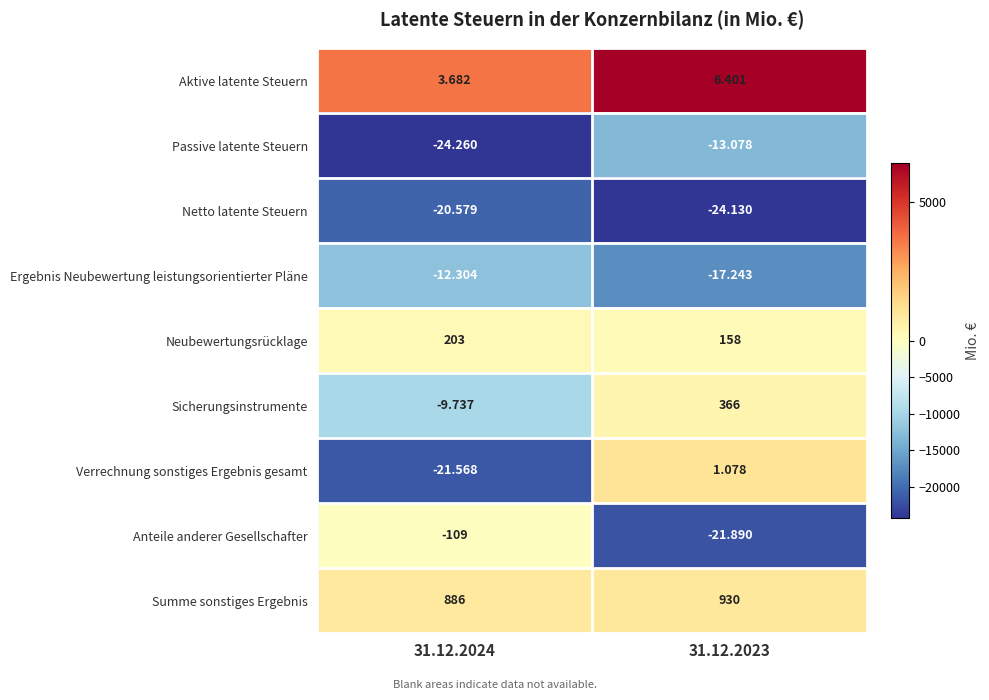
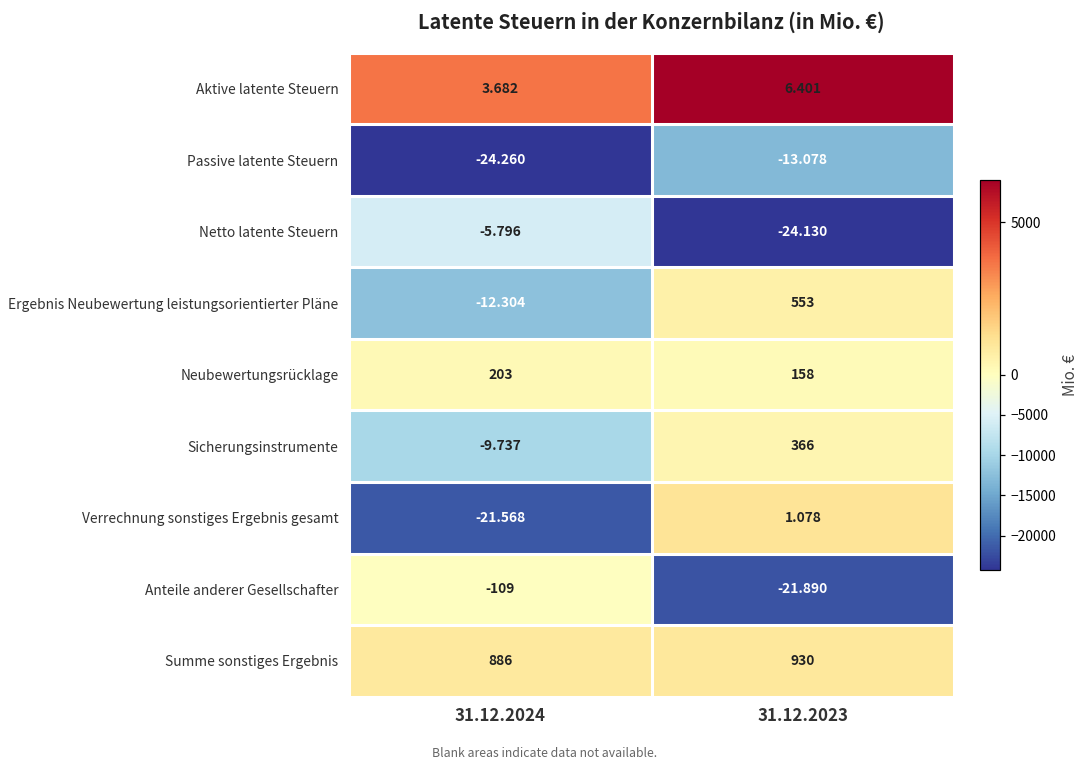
Netto latente Steuern, 31.12.2024: -20.579 -> -5.796
Ergebnis Neubewertung leistungsorientierter Pläne, 31.12.2023: -17.243 -> 553
